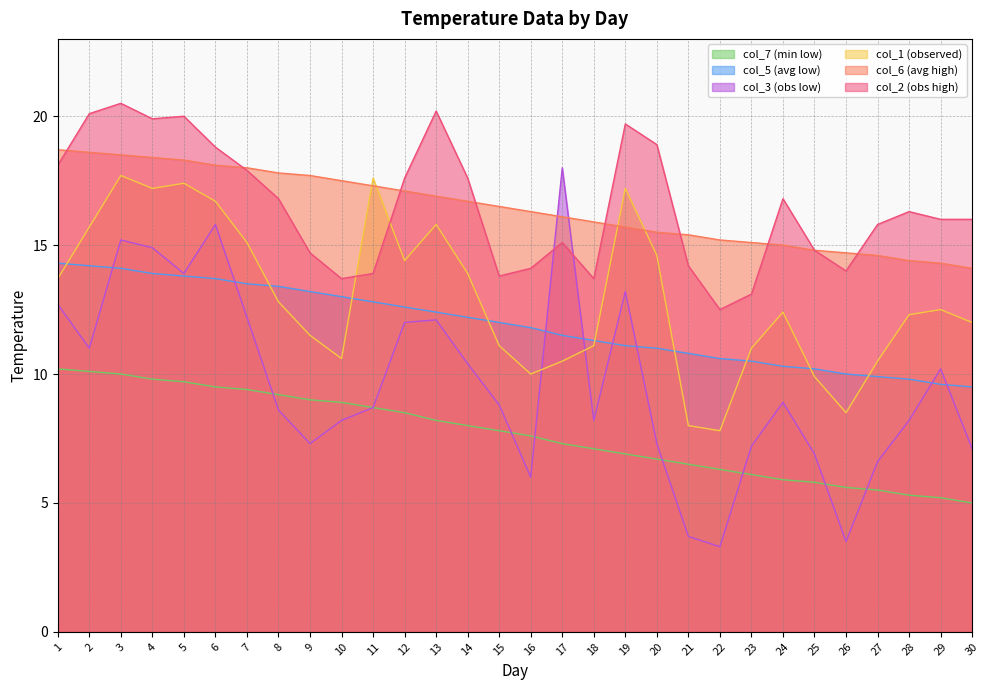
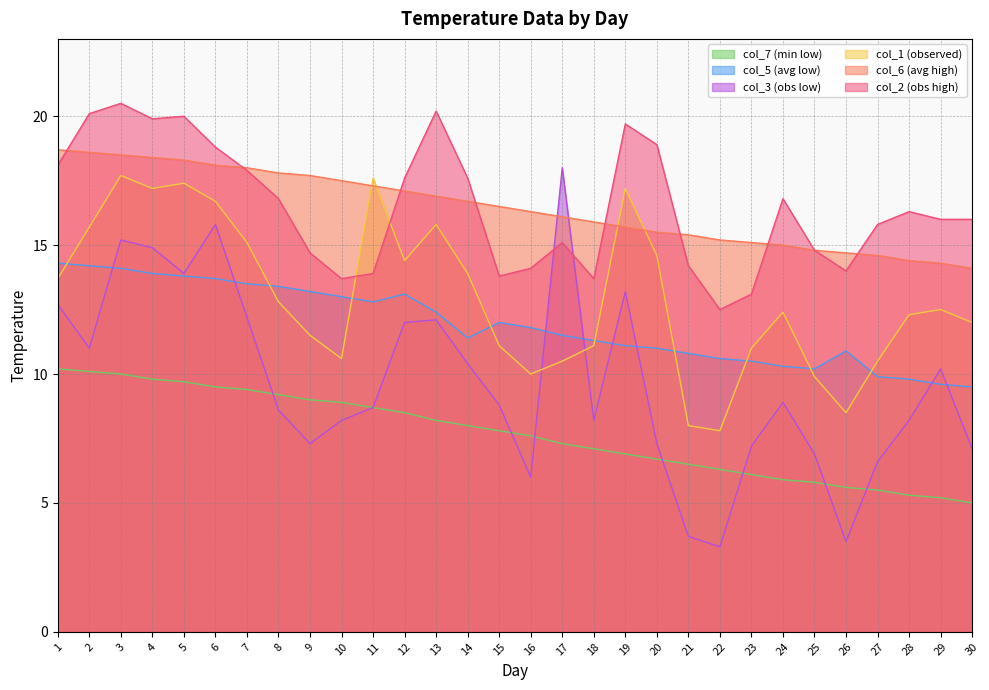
col_5 (avg low), 12: 12.6 -> 13.1
col_5 (avg low), 14: 12.2 -> 11.4
col_5 (avg low), 26: 10.0 -> 10.9
